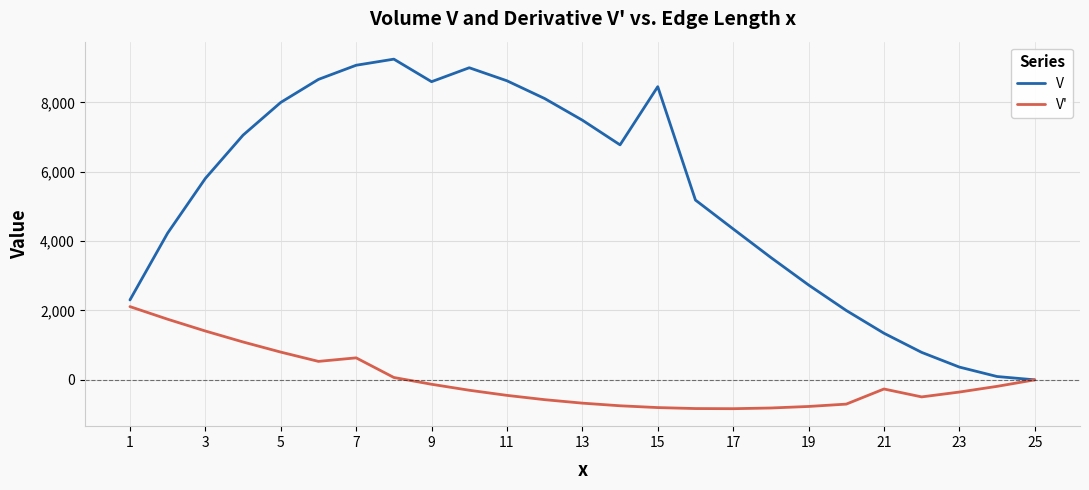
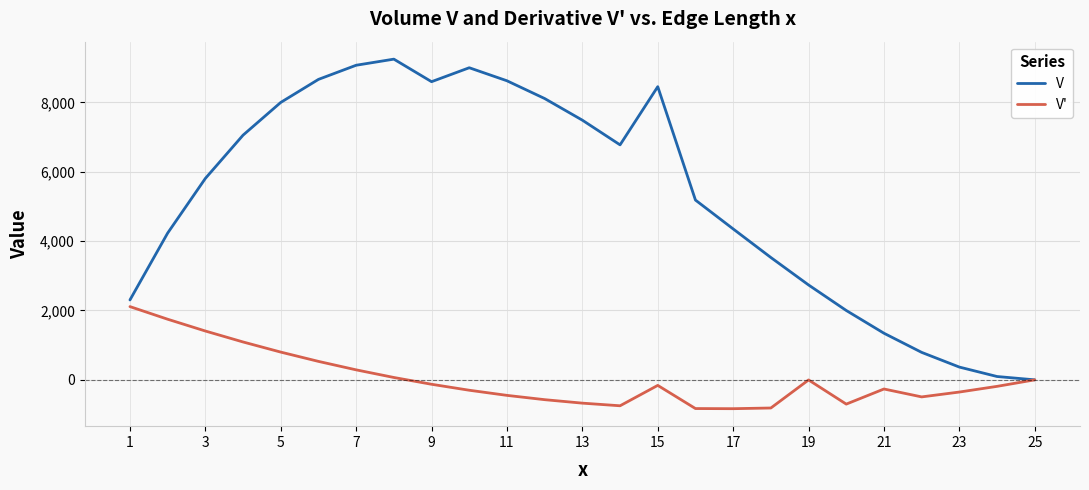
V', 7: 600 -> 300
V', 15: -800 -> -200
V', 19: -800 -> 0
